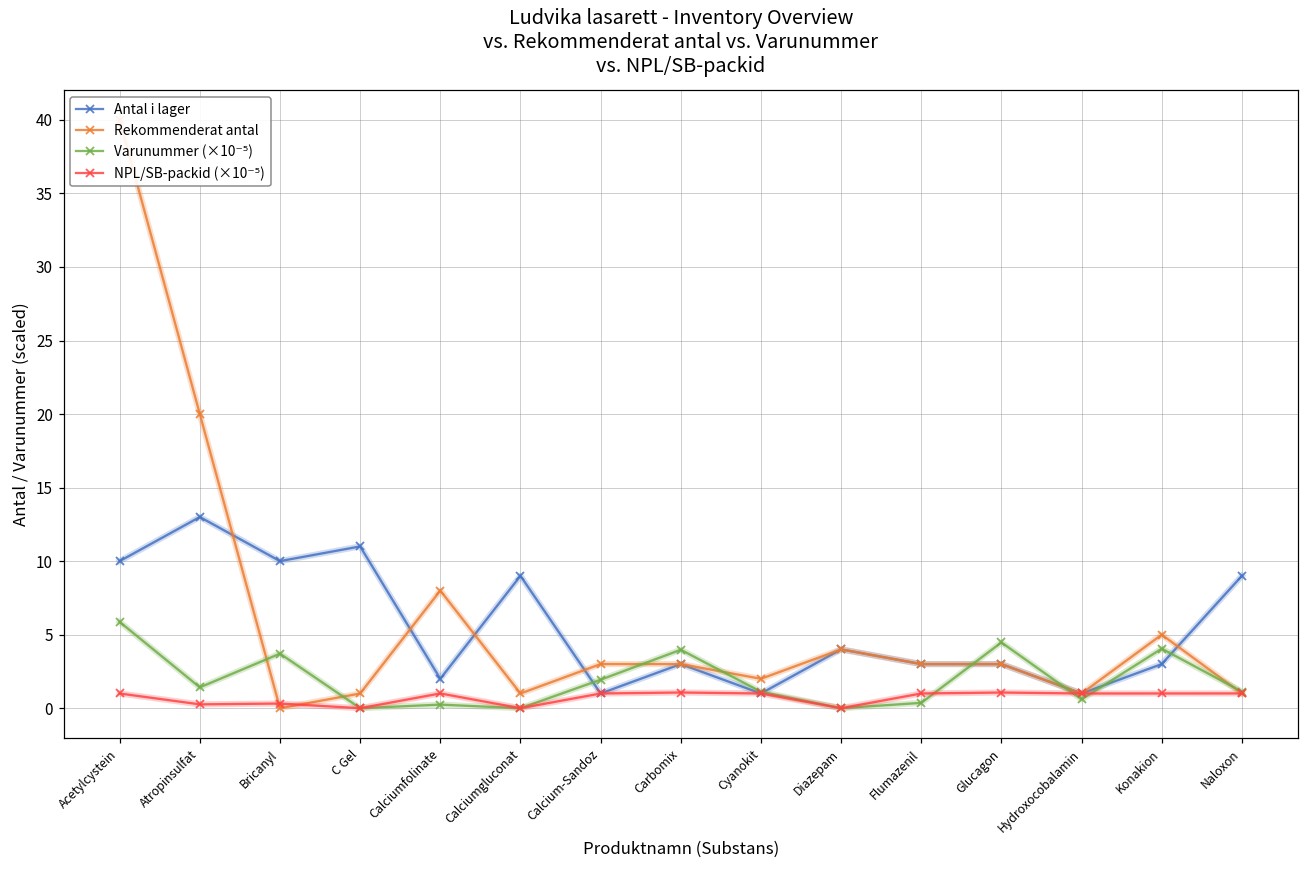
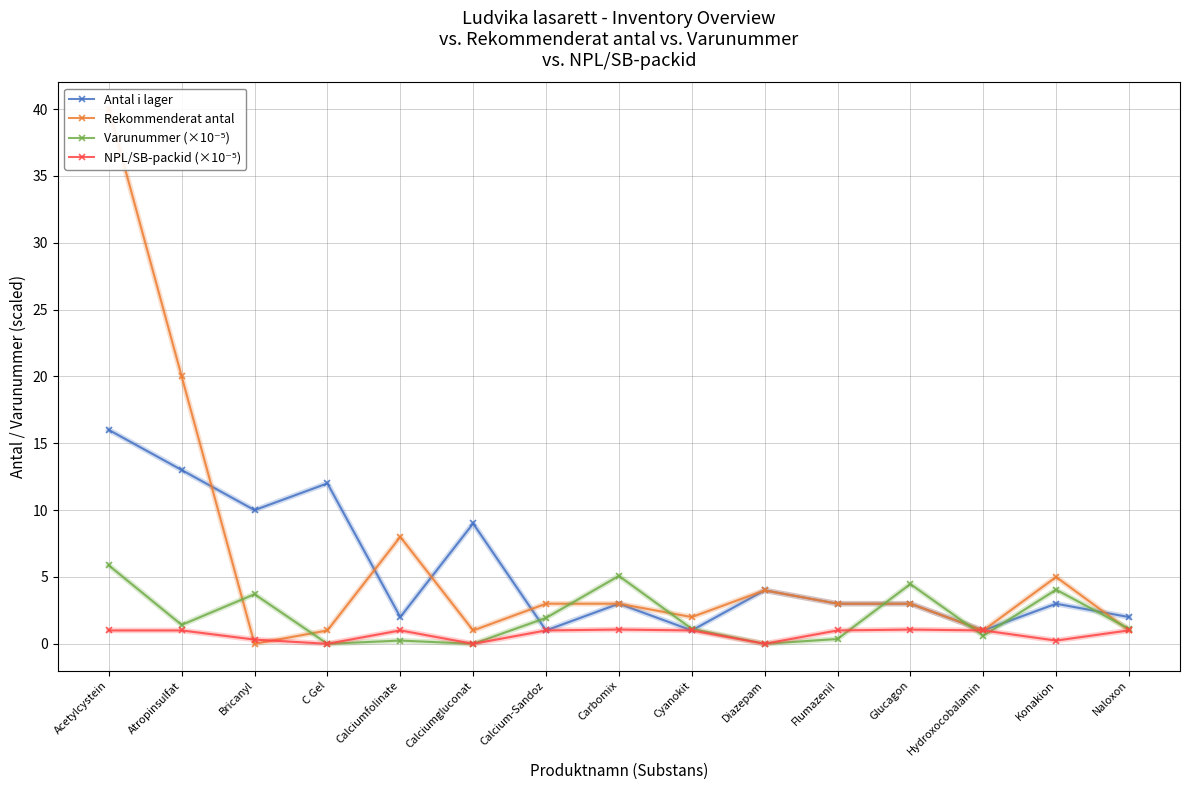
Antal i lager, Acetylcystein: 10 -> 16
NPL/SB-packid (×10⁻⁵), Atropinsulfat: 0.3 -> 1.0
Antal i lager, C Gel: 11 -> 12
Varunummer (×10⁻⁵), Carbomix: 4.0 -> 5.1
NPL/SB-packid (×10⁻⁵), Konakion: 1.0 -> 0.2
Antal i lager, Naloxon: 9 -> 2
